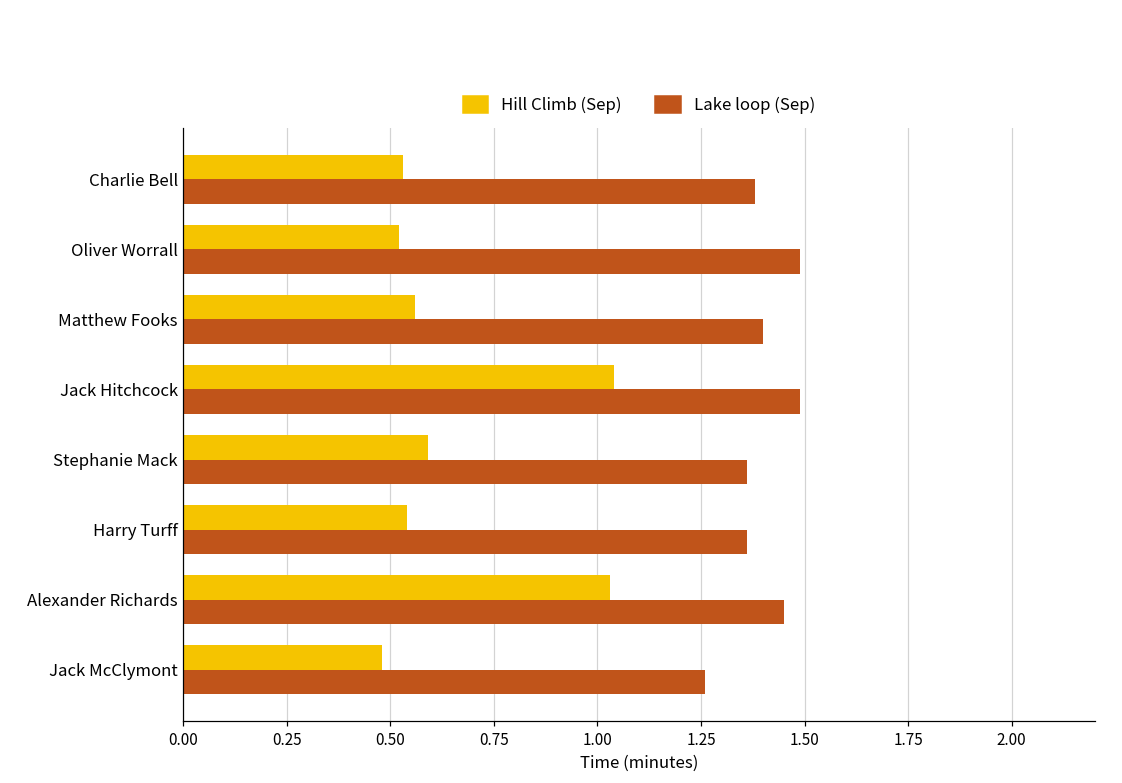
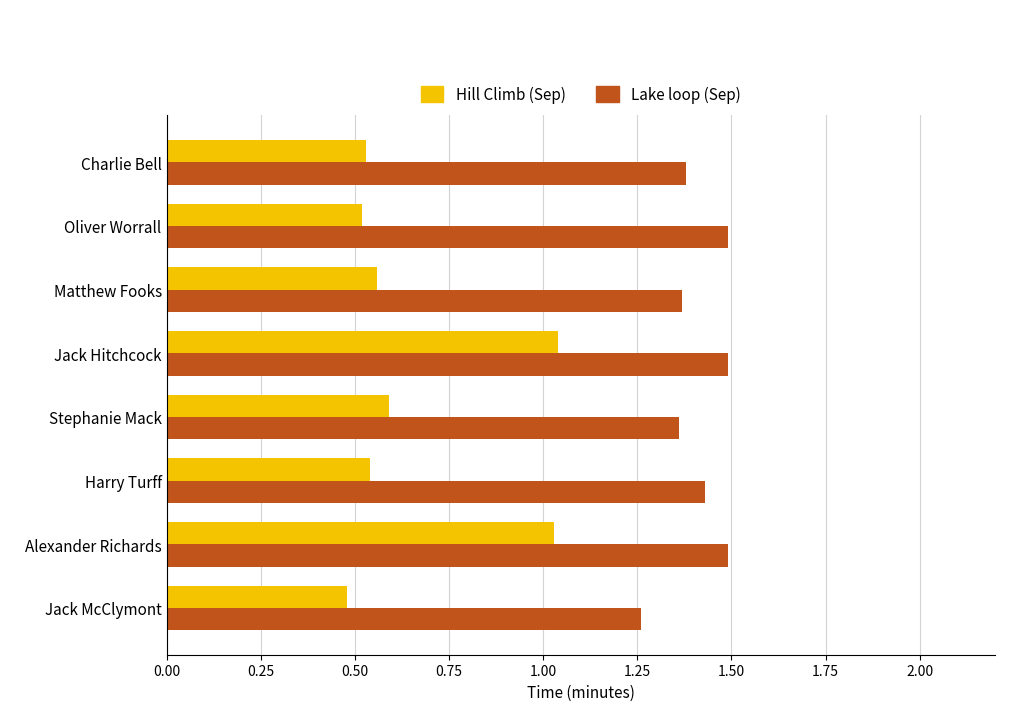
Lake loop (Sep), Matthew Fooks: 1.40 -> 1.37
Lake loop (Sep), Harry Turff: 1.36 -> 1.43
Lake loop (Sep), Alexander Richards: 1.45 -> 1.49
